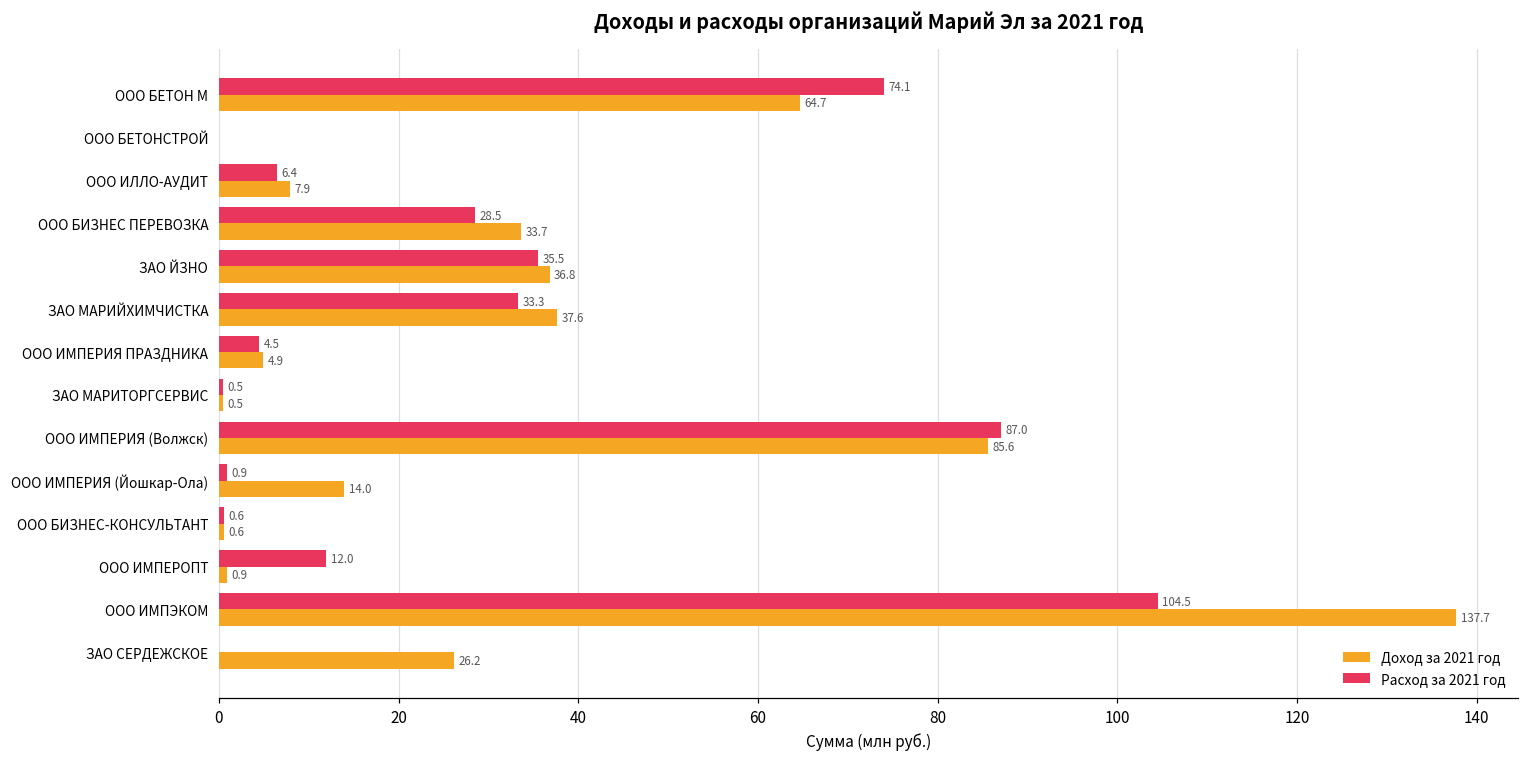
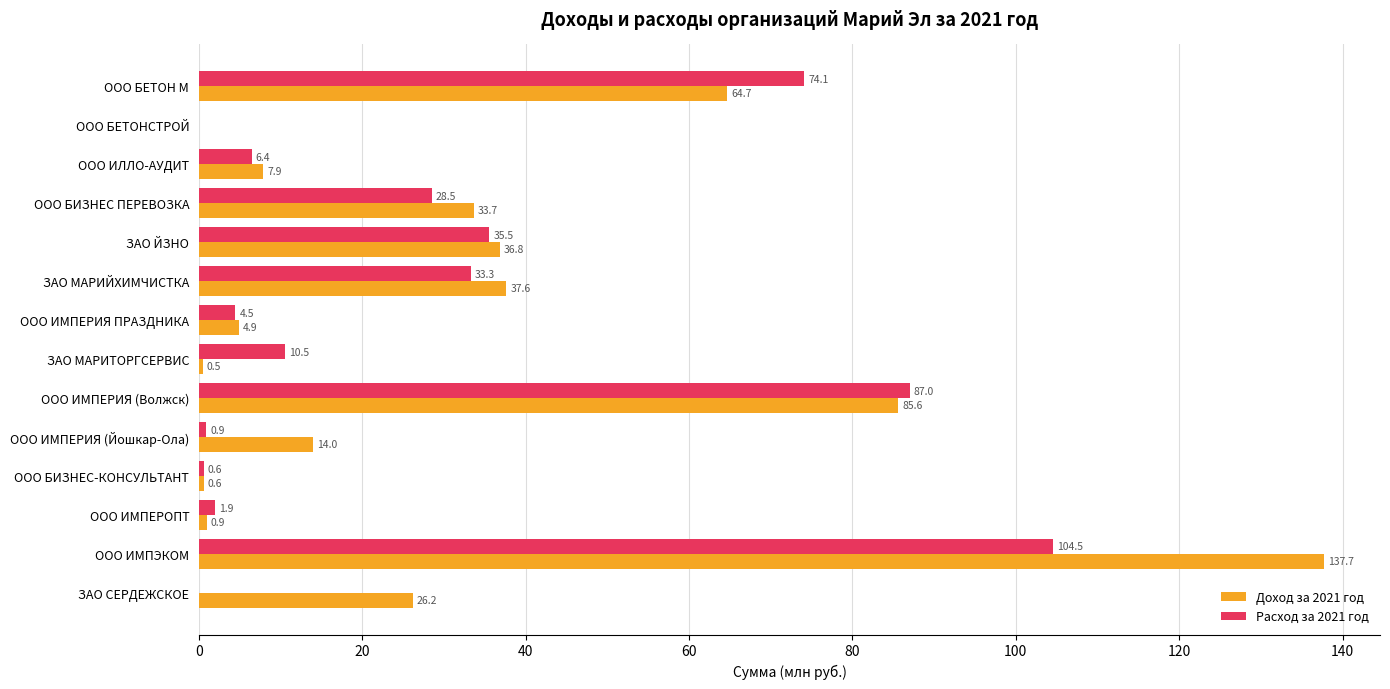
Расход за 2021 год, ЗАО МАРИТОРГСЕРВИС: 0.5 -> 10.5
Расход за 2021 год, ООО ИМПЕРОПТ: 12.0 -> 1.9
